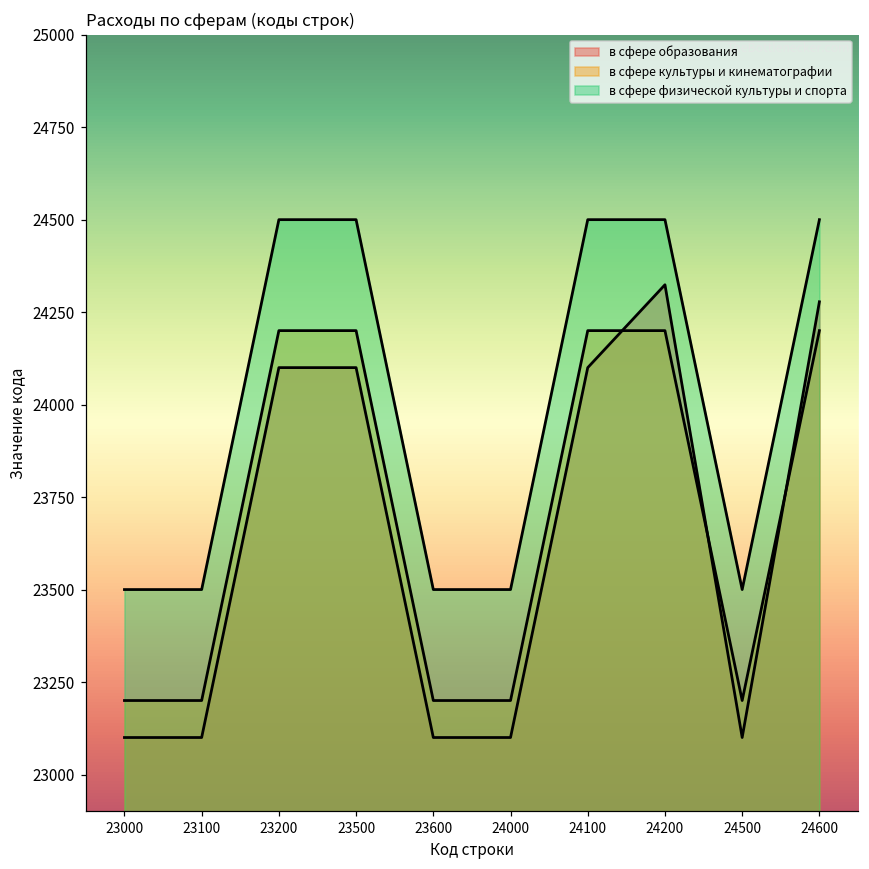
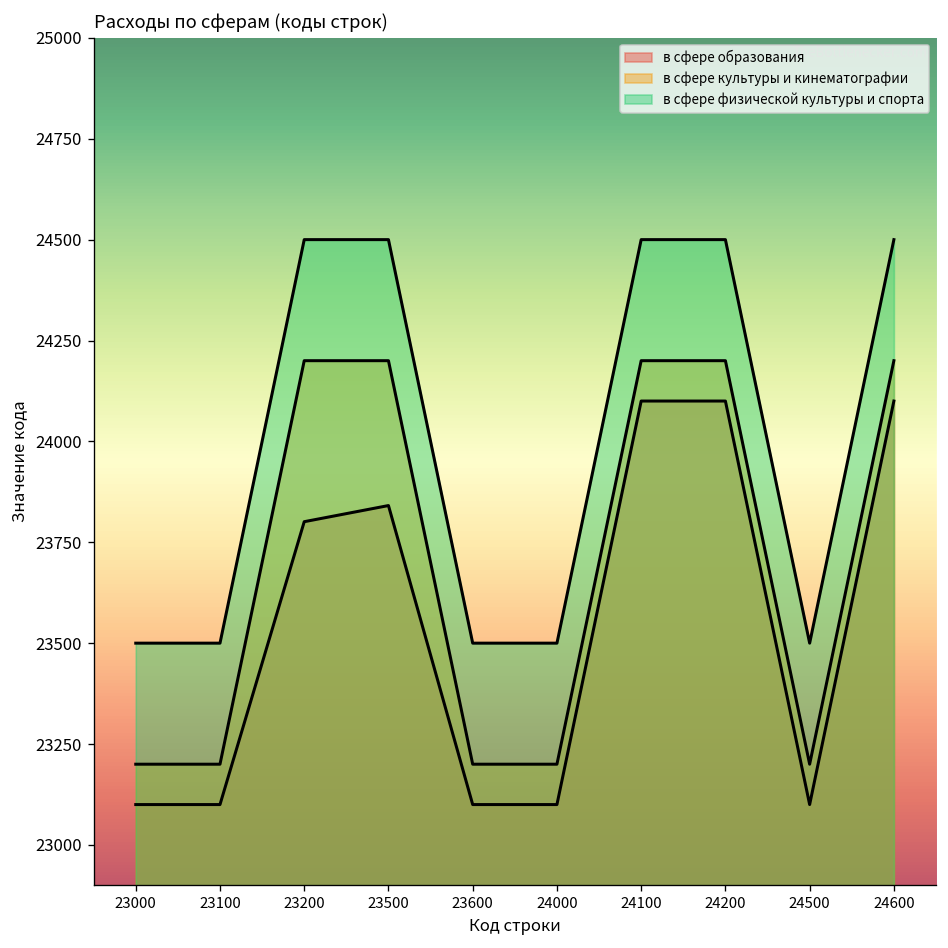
в сфере образования, 23200: 24100 -> 23800
в сфере образования, 23500: 24100 -> 23840
в сфере образования, 24200: 24320 -> 24100
в сфере образования, 24600: 24280 -> 24100
